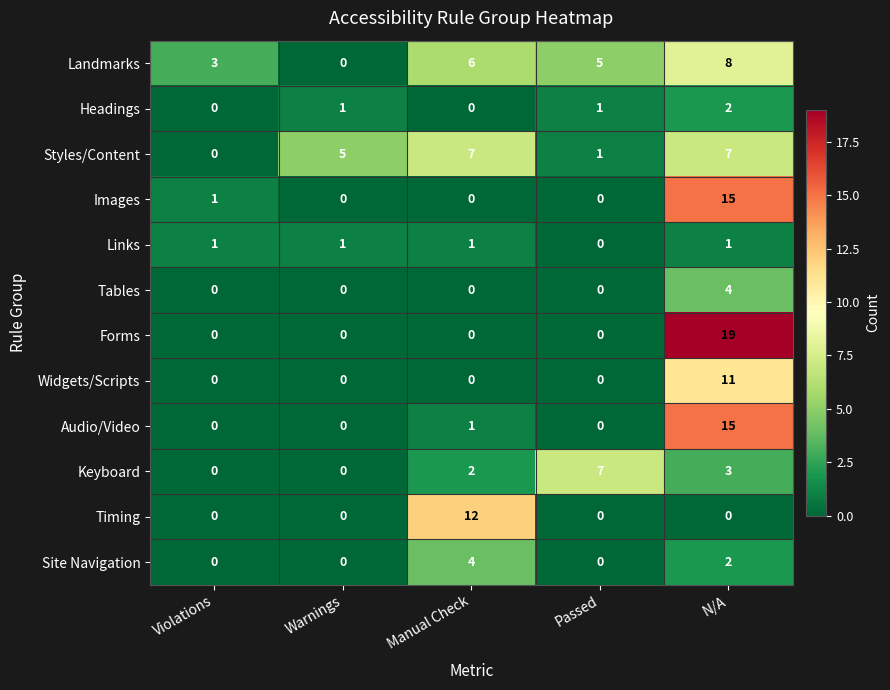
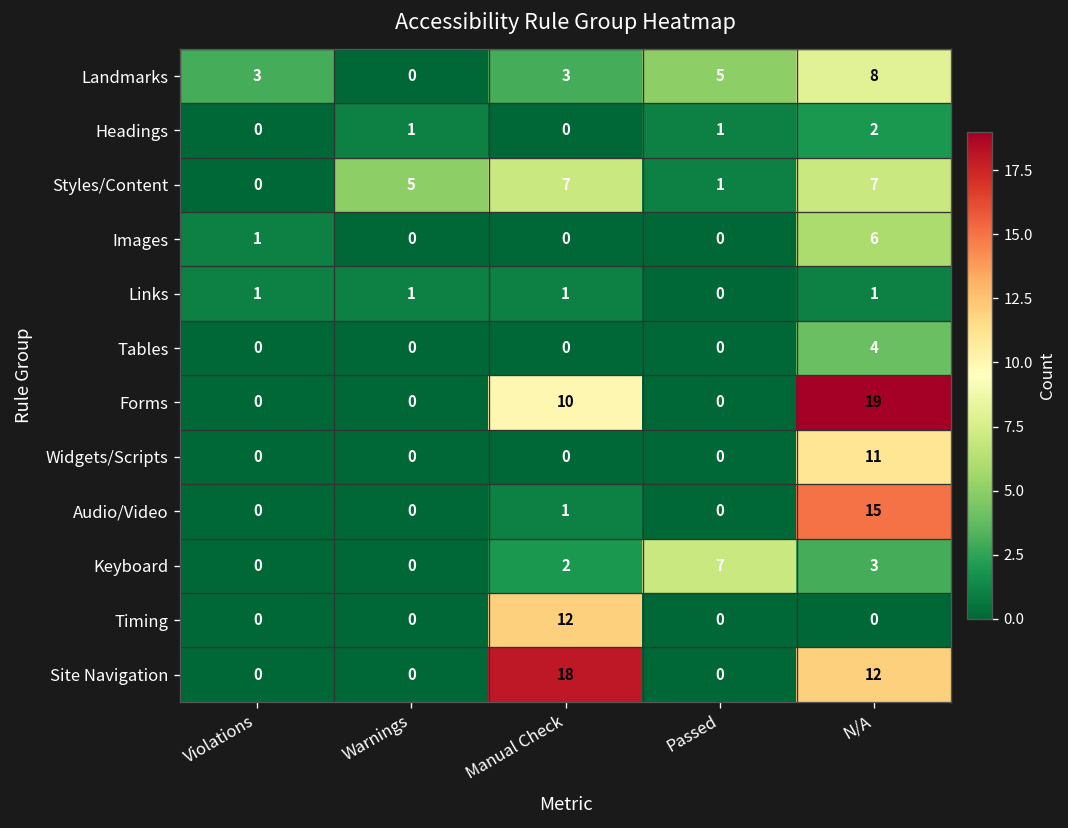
Landmarks, Manual Check: 6 -> 3
Images, N/A: 15 -> 6
Forms, Manual Check: 0 -> 10
Site Navigation, Manual Check: 4 -> 18
Site Navigation, N/A: 2 -> 12
